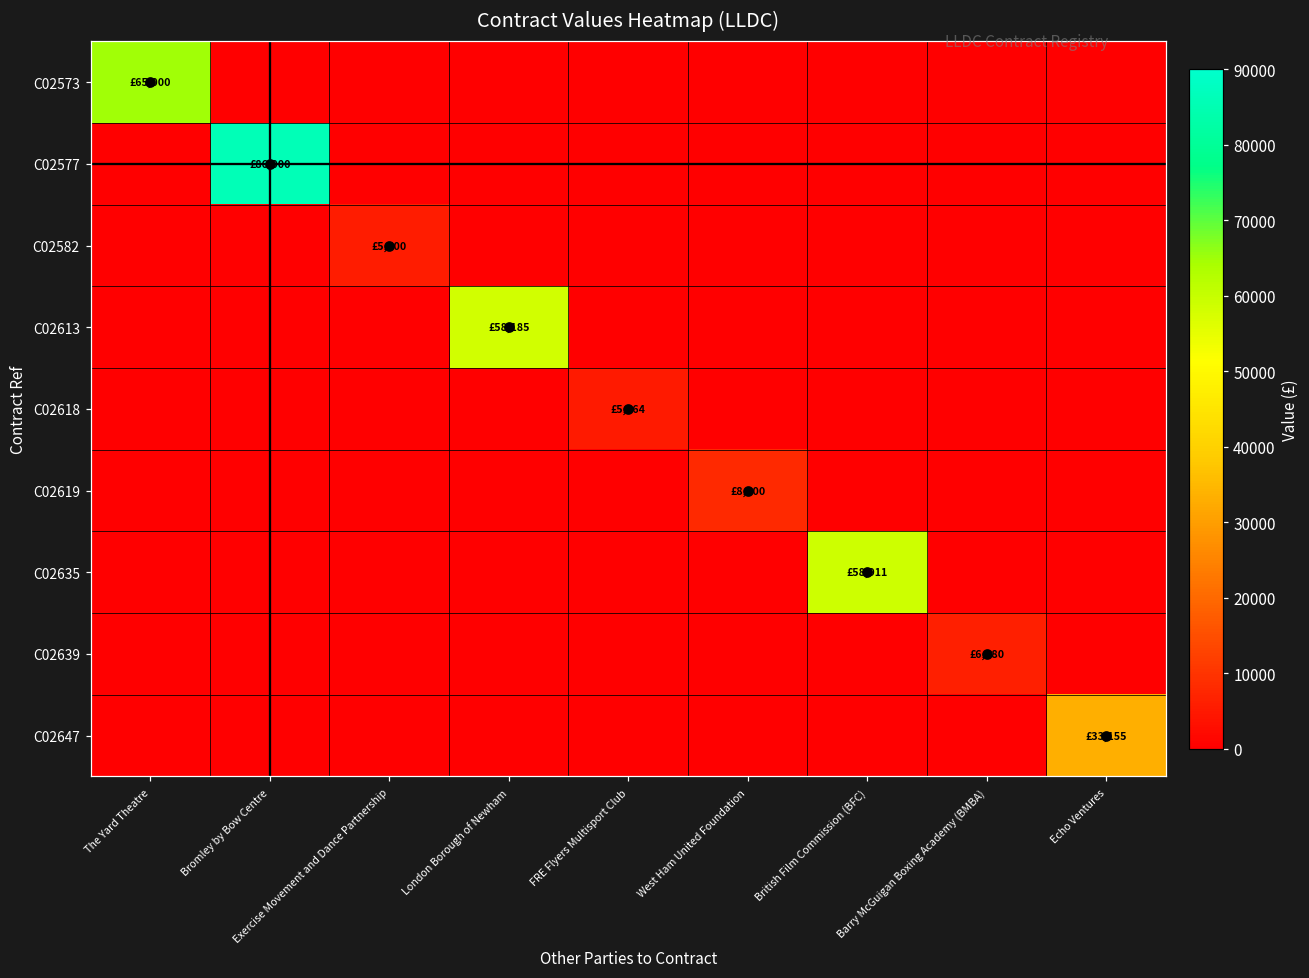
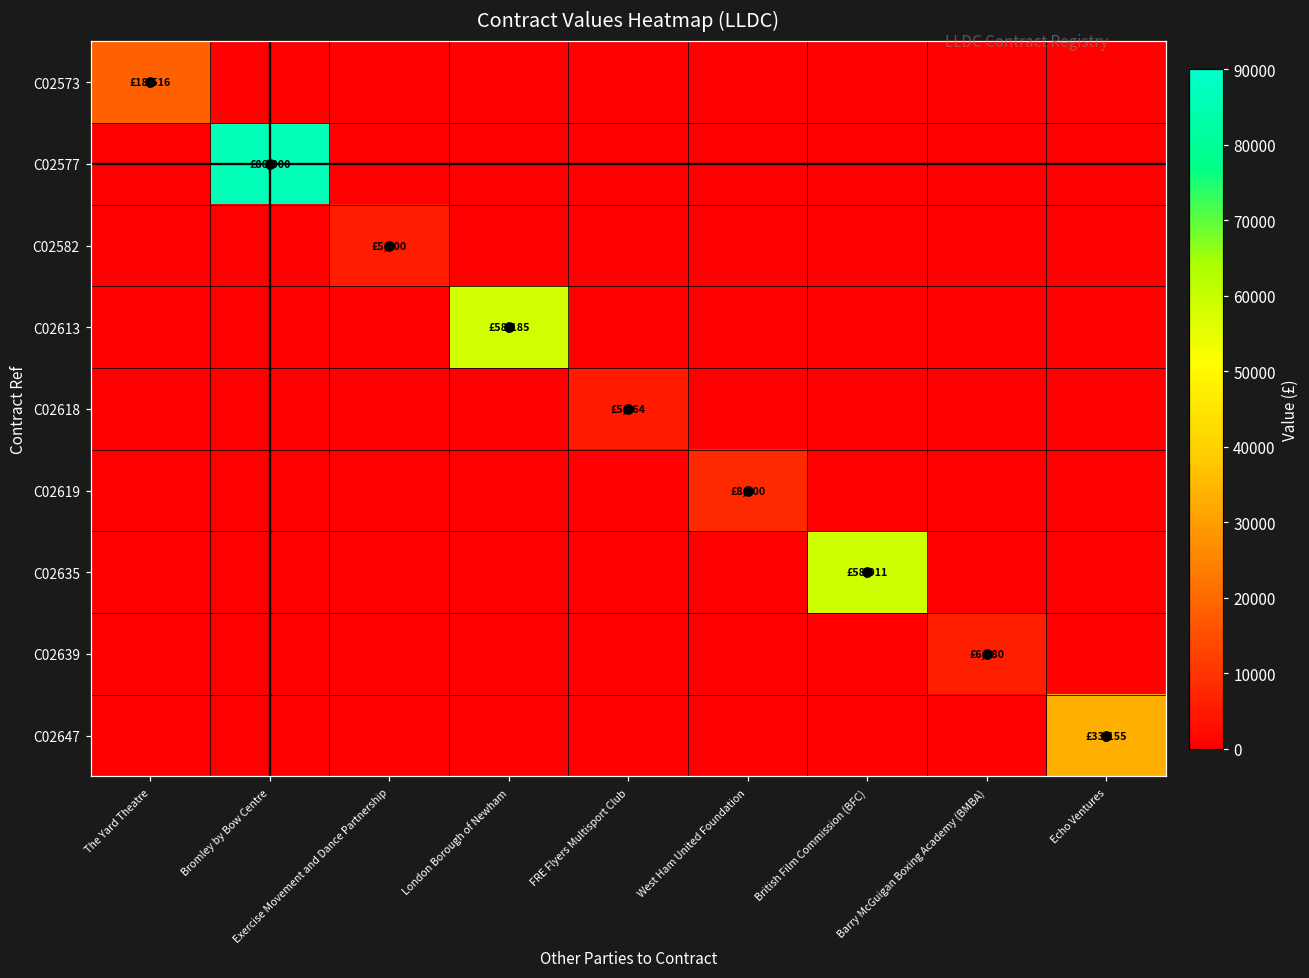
C02573, The Yard Theatre: £65,000 -> £18,516
